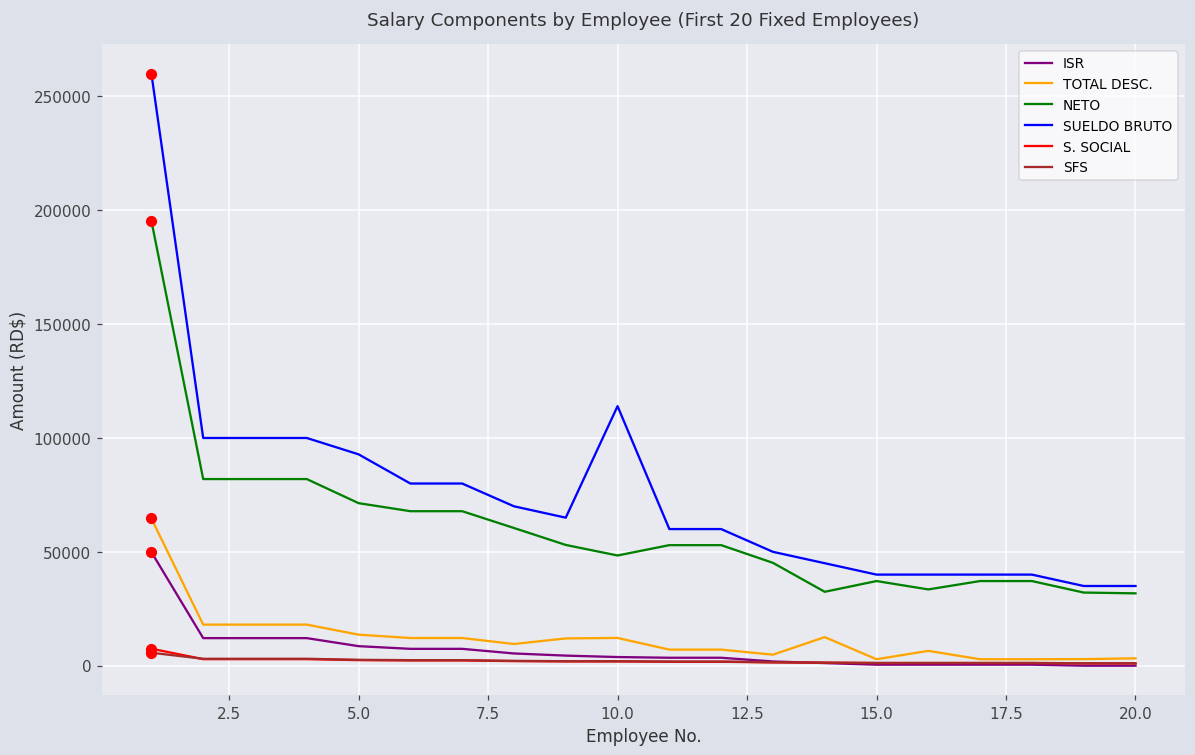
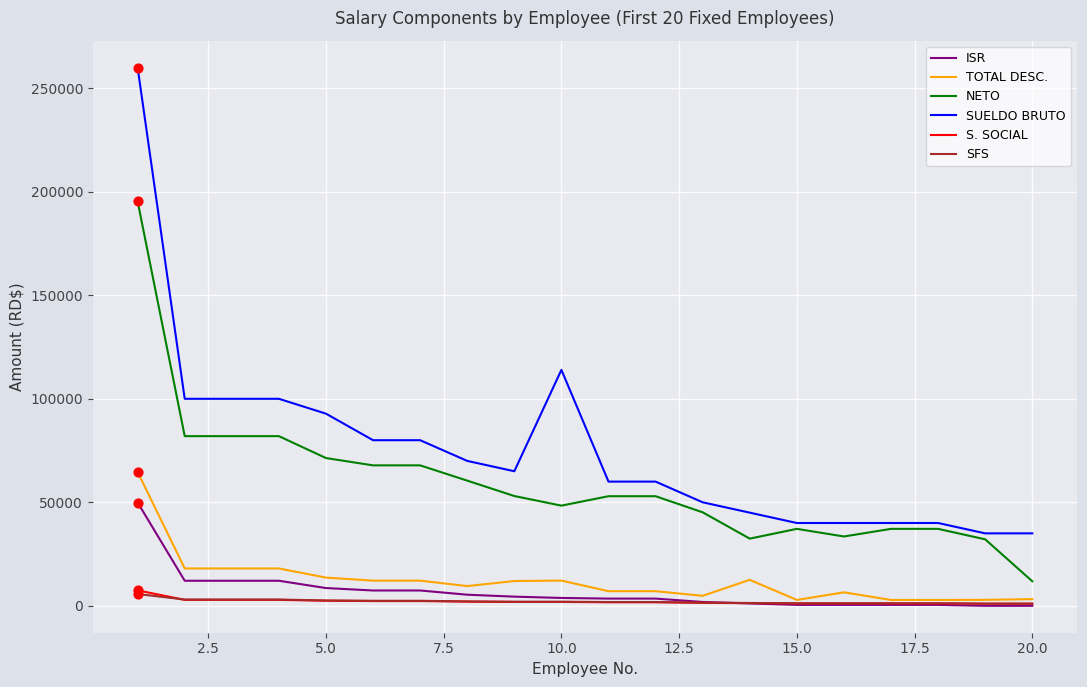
NETO, 20.0: 32000 -> 12000
